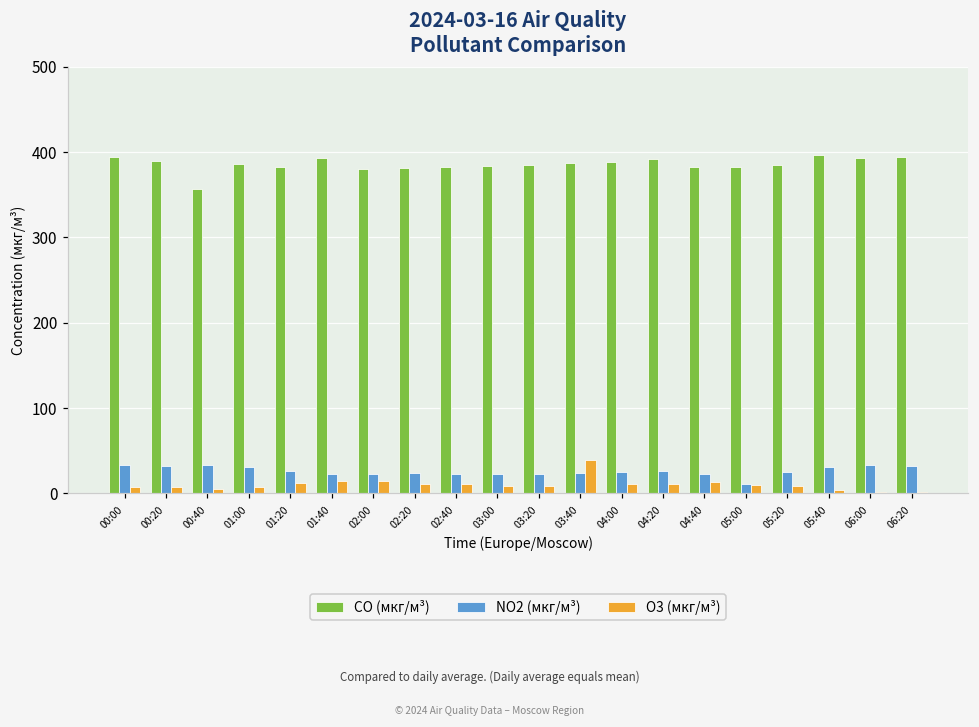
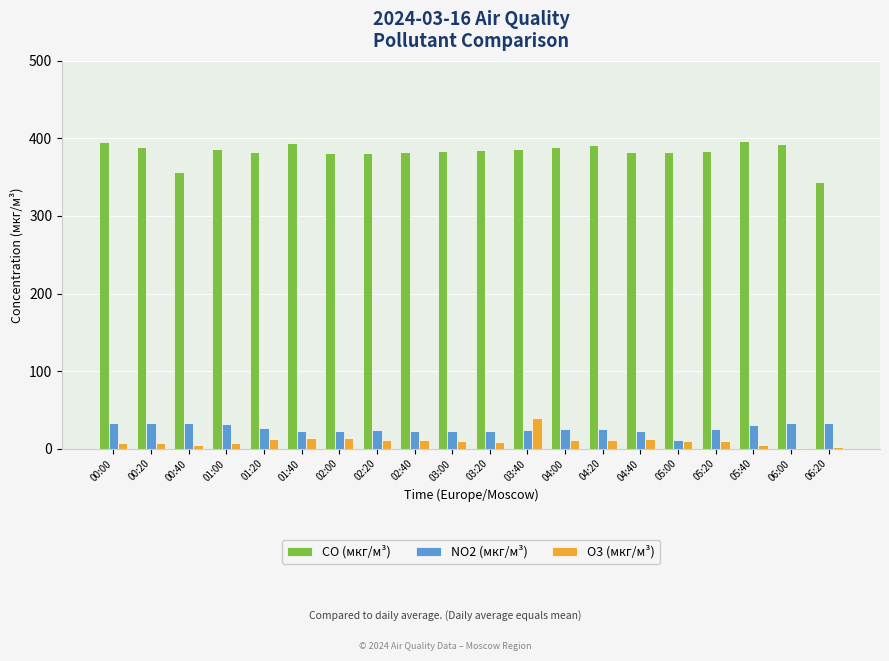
CO (мкг/м³), 06:20: 390 -> 340
